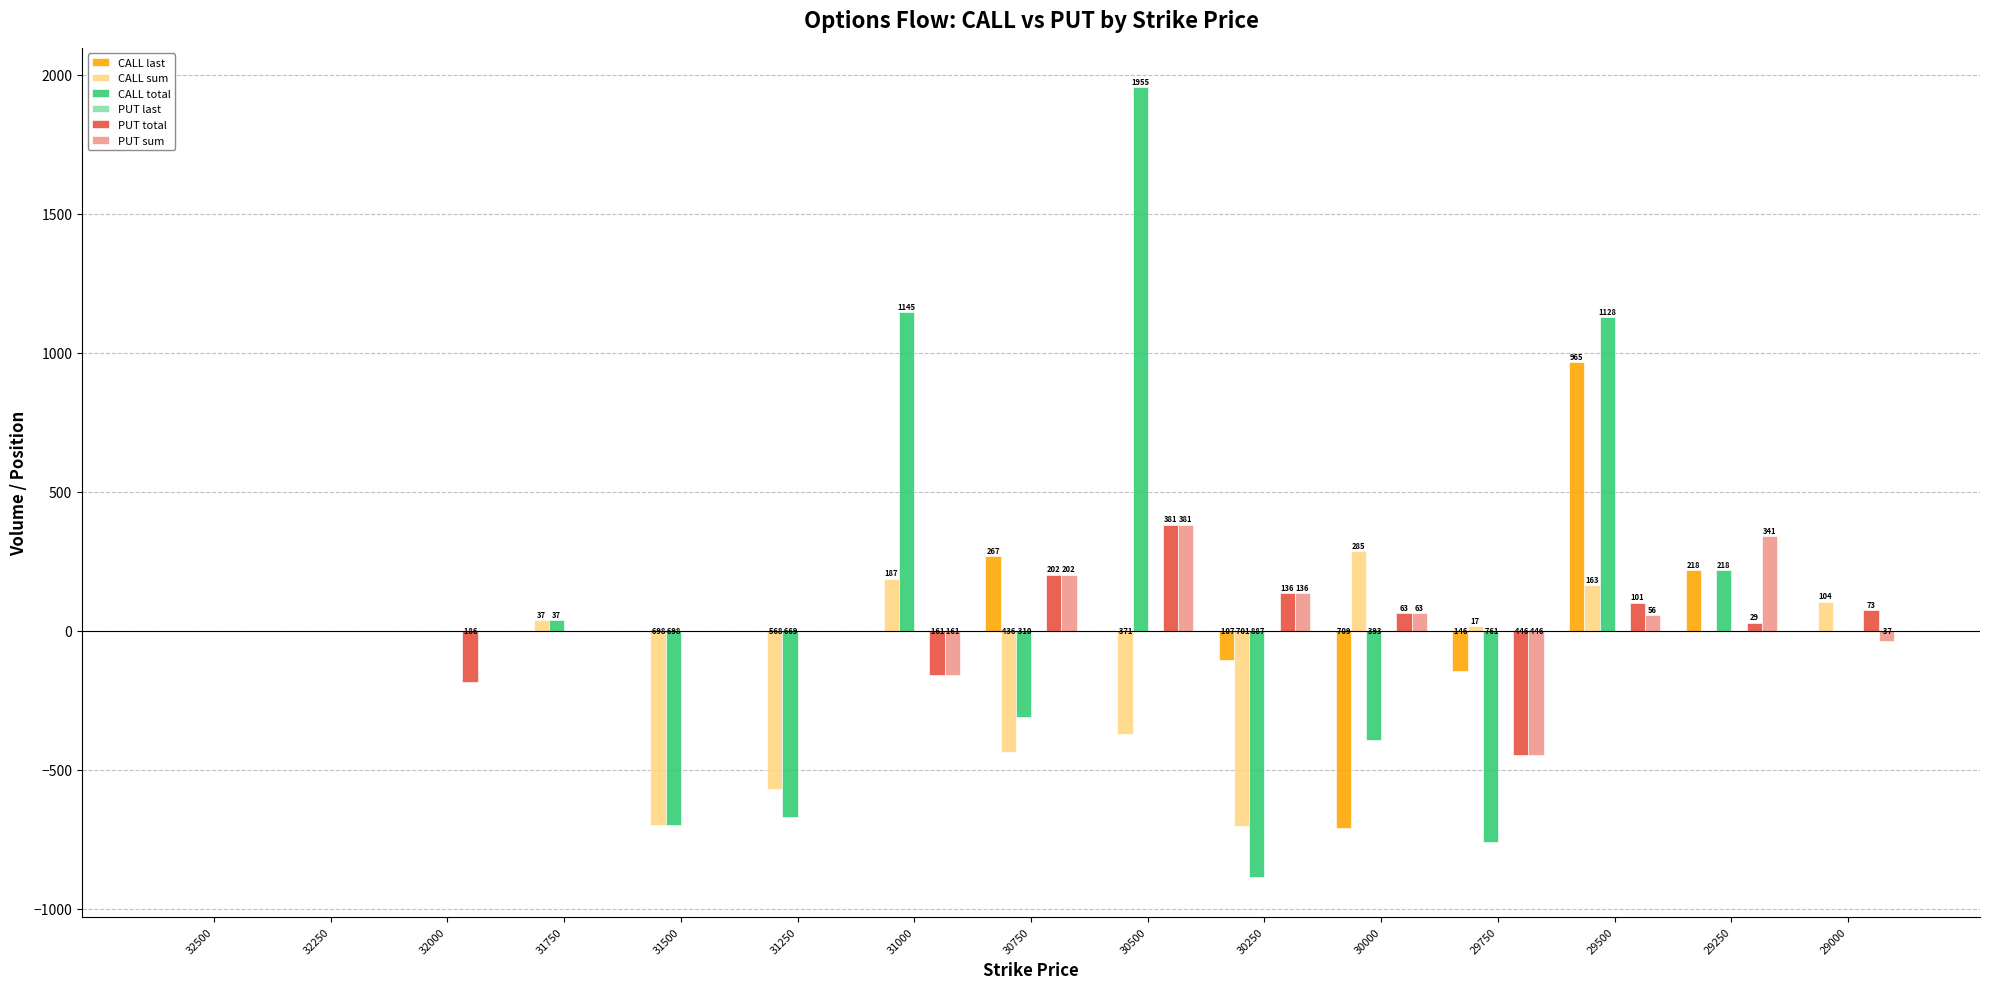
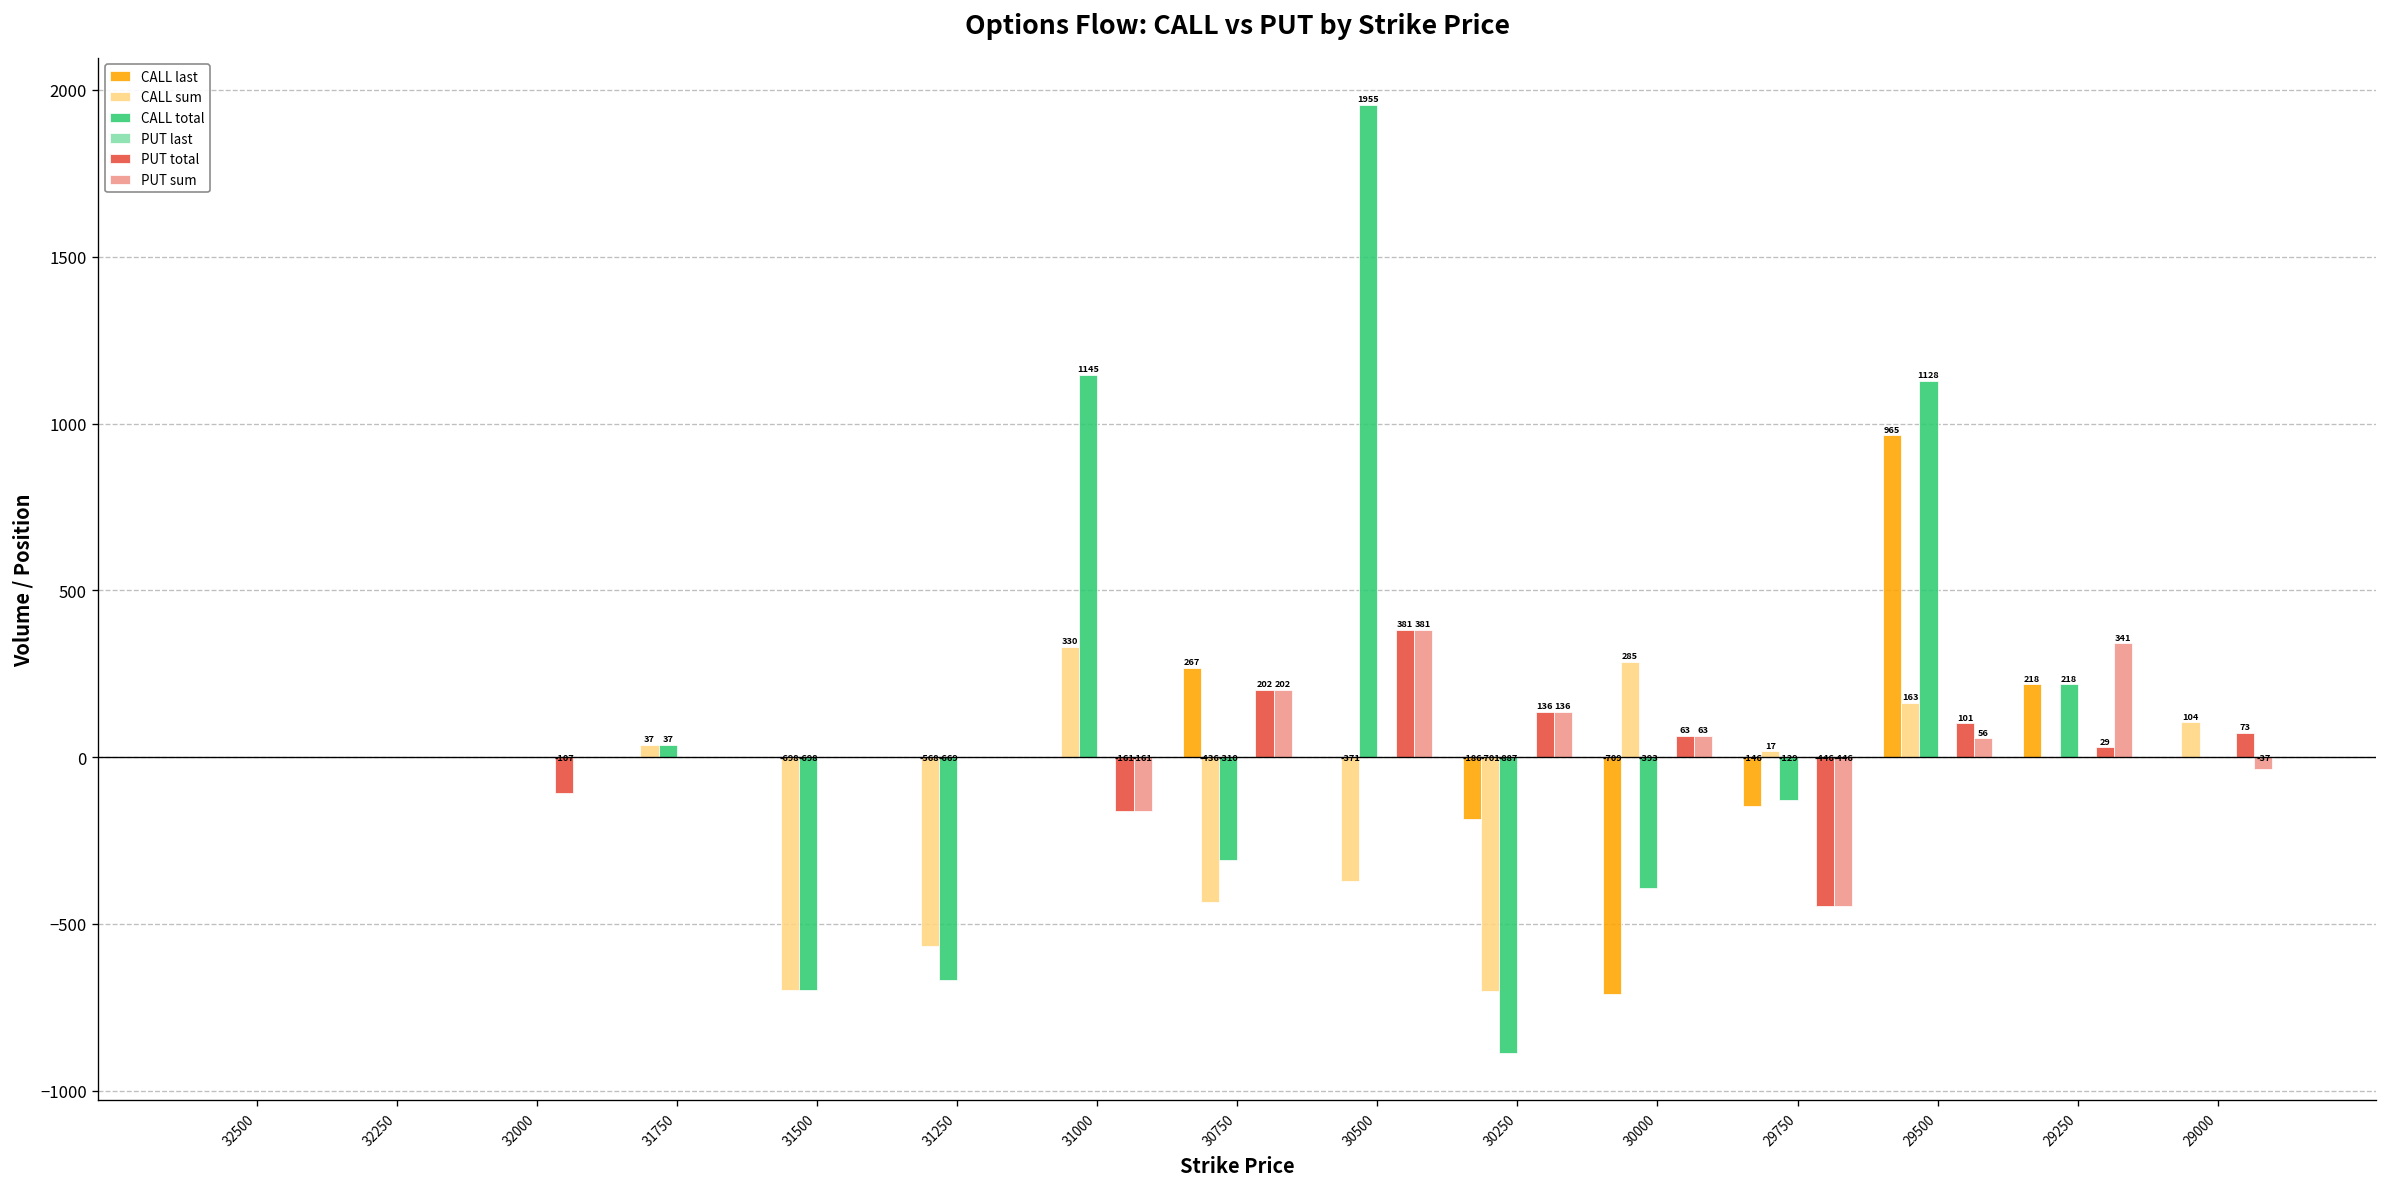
PUT total, 32000: -186 -> -107
CALL sum, 31000: 187 -> 330
CALL last, 30250: -107 -> -186
CALL total, 29750: -761 -> -129
